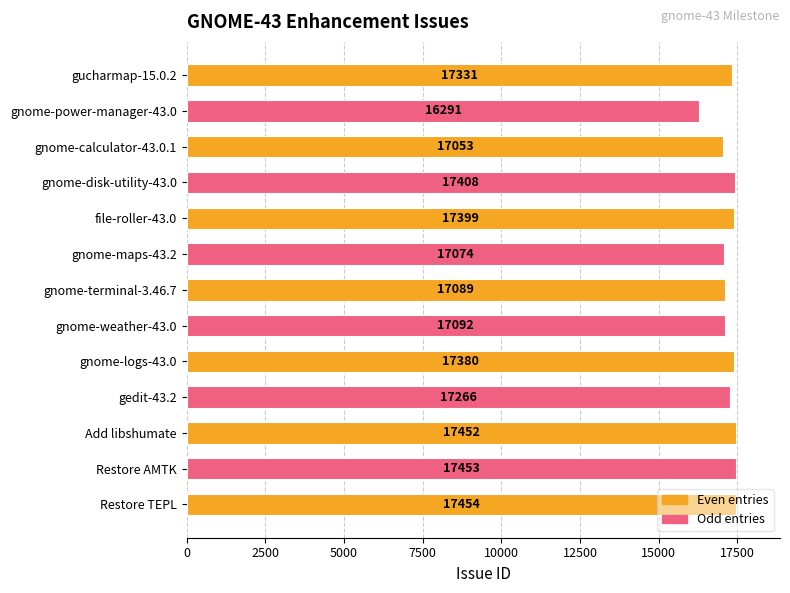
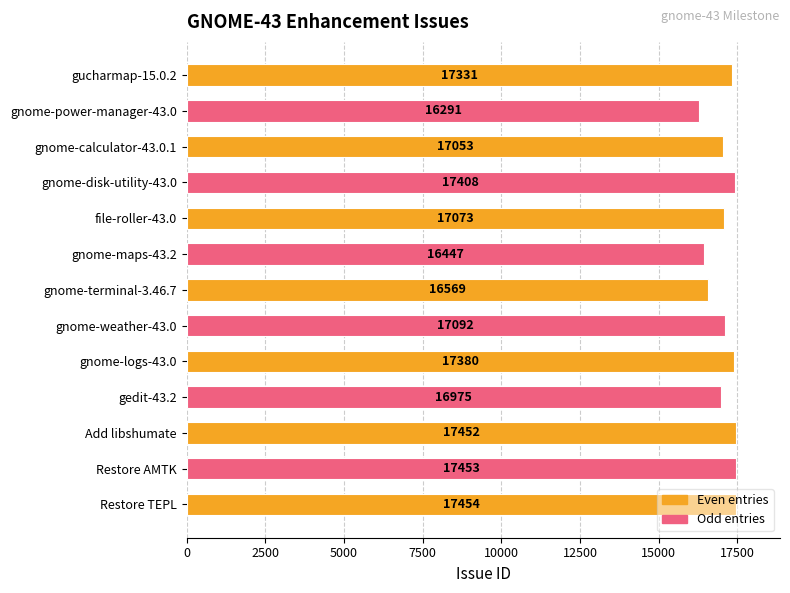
file-roller-43.0: 17399 -> 17073
gnome-maps-43.2: 17074 -> 16447
gnome-terminal-3.46.7: 17089 -> 16569
gedit-43.2: 17266 -> 16975
